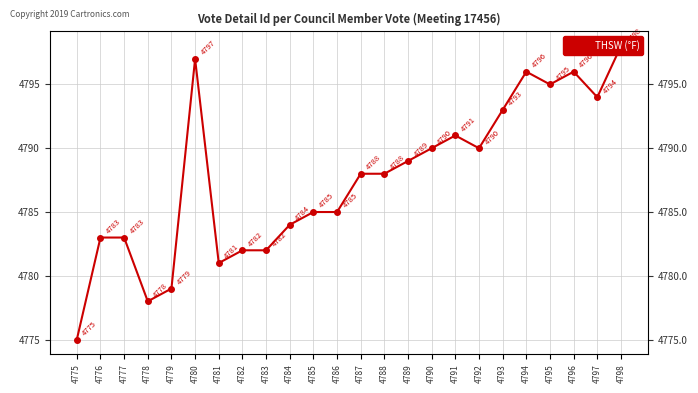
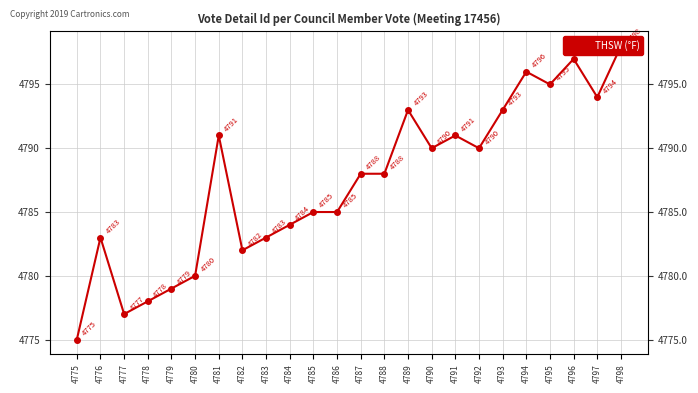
4777: 4783 -> 4777
4780: 4797 -> 4780
4781: 4781 -> 4791
4783: 4782 -> 4783
4789: 4789 -> 4793
4796: 4796 -> 4797
